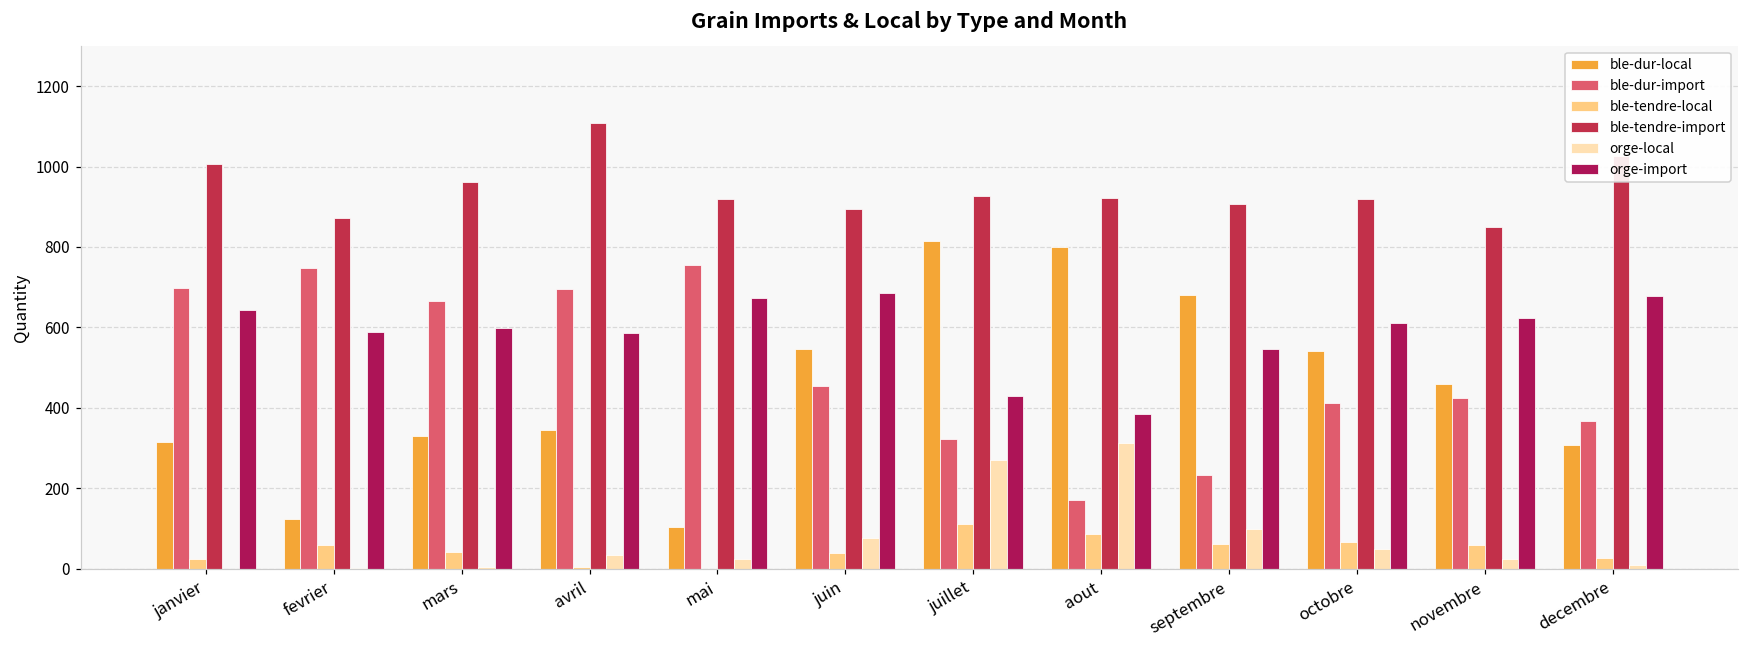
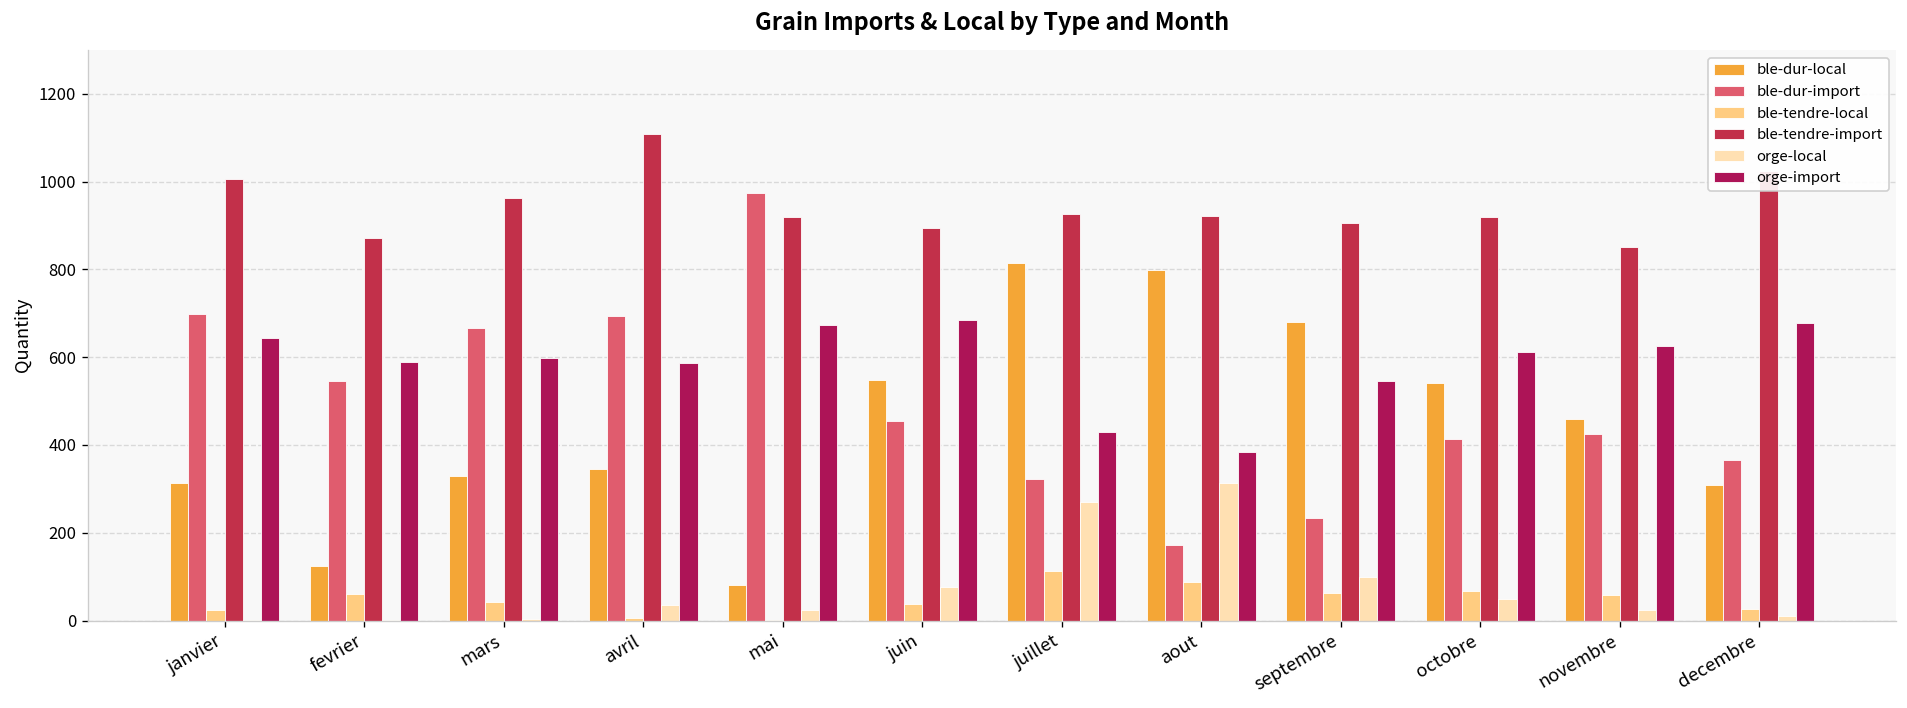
ble-dur-import, fevrier: 750 -> 550
ble-dur-local, mai: 110 -> 80
ble-dur-import, mai: 750 -> 980
